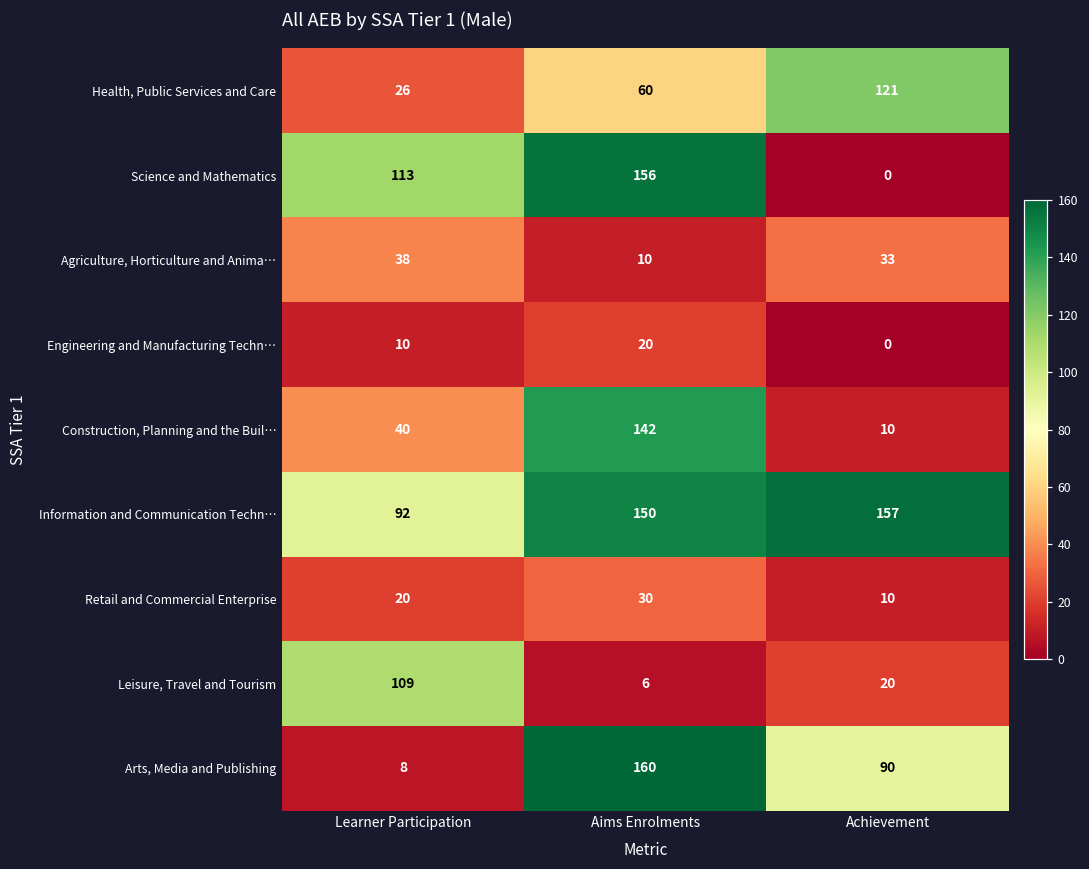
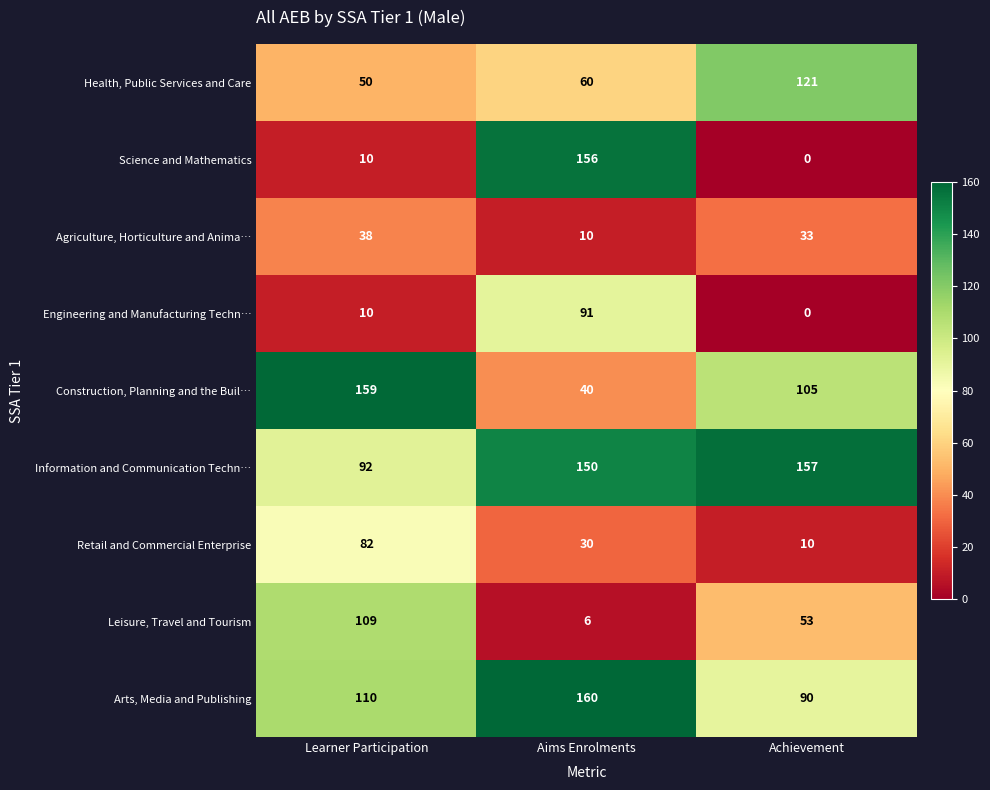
Health, Public Services and Care, Learner Participation: 26 -> 50
Science and Mathematics, Learner Participation: 113 -> 10
Engineering and Manufacturing Techn…, Aims Enrolments: 20 -> 91
Construction, Planning and the Buil…, Learner Participation: 40 -> 159
Construction, Planning and the Buil…, Aims Enrolments: 142 -> 40
Construction, Planning and the Buil…, Achievement: 10 -> 105
Retail and Commercial Enterprise, Learner Participation: 20 -> 82
Leisure, Travel and Tourism, Achievement: 20 -> 53
Arts, Media and Publishing, Learner Participation: 8 -> 110
